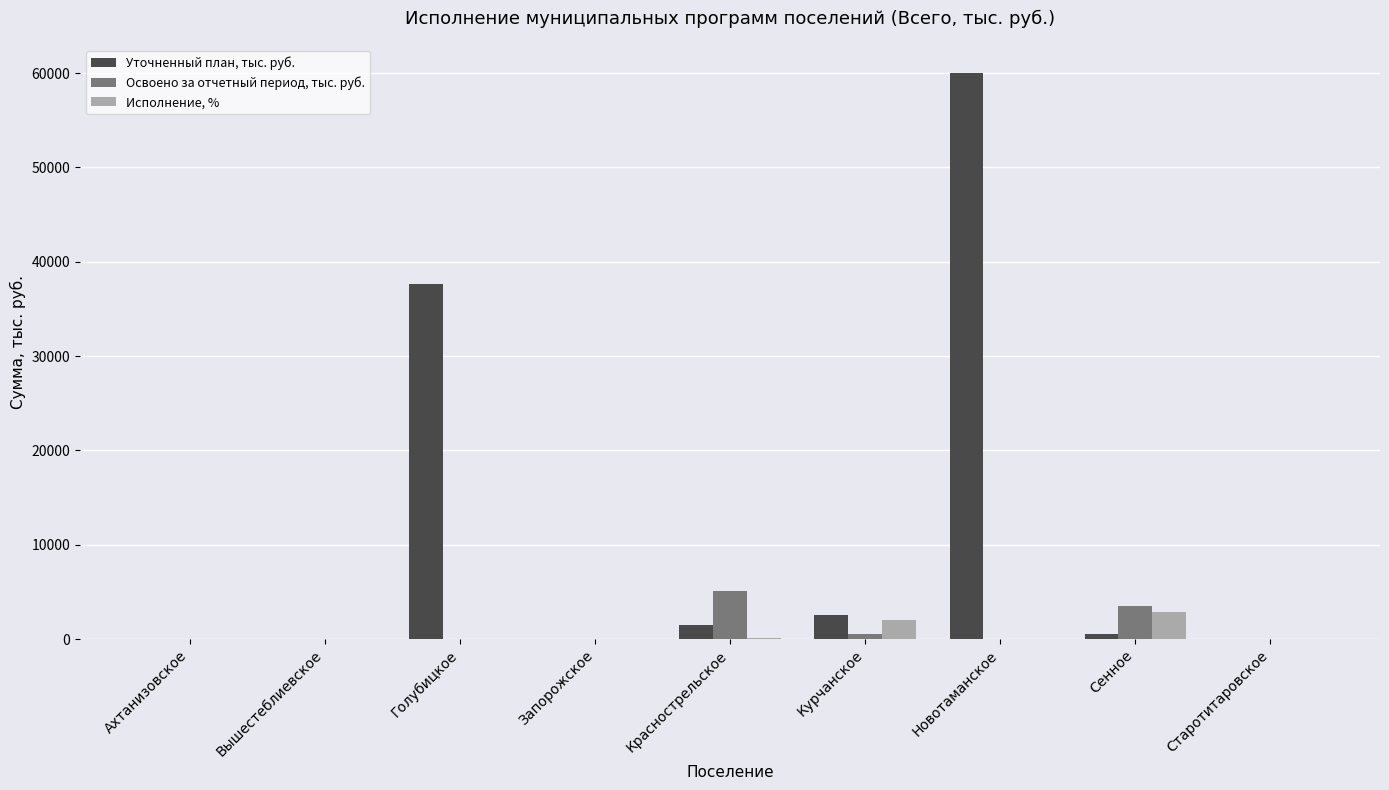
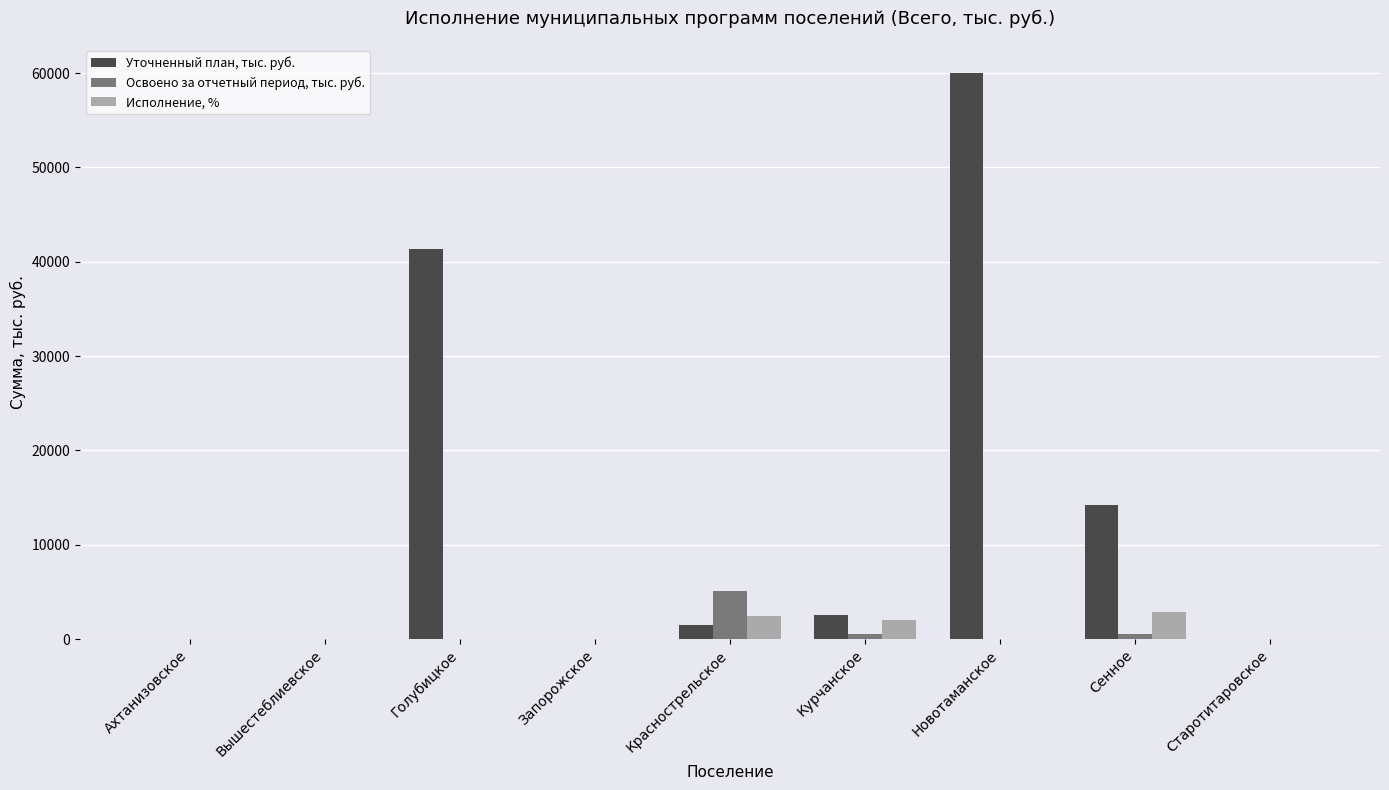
Уточненный план, тыс. руб., Голубицкое: 38000 -> 41000
Исполнение, %, Краснострельское: 0 -> 2000
Уточненный план, тыс. руб., Сенное: 1000 -> 14000
Освоено за отчетный период, тыс. руб., Сенное: 3000 -> 1000
